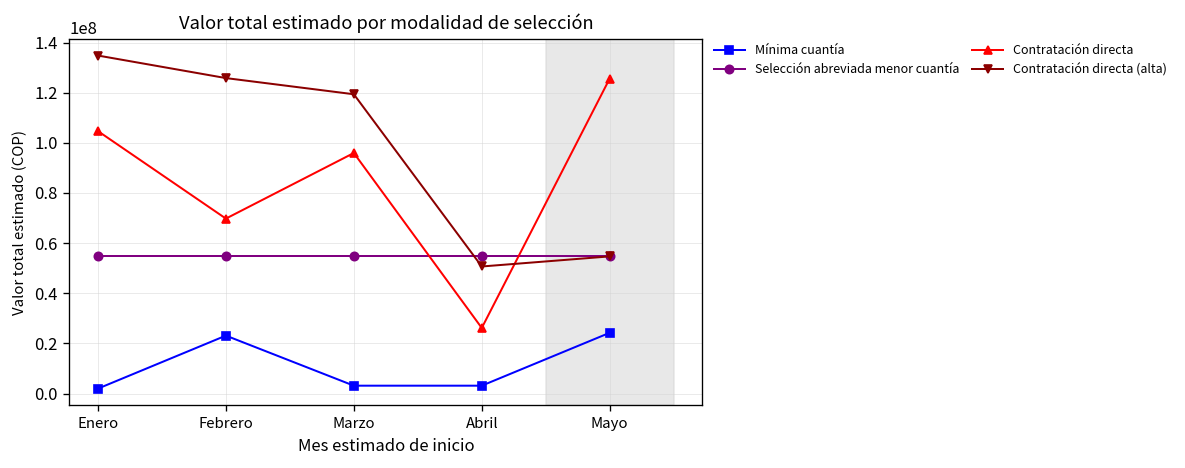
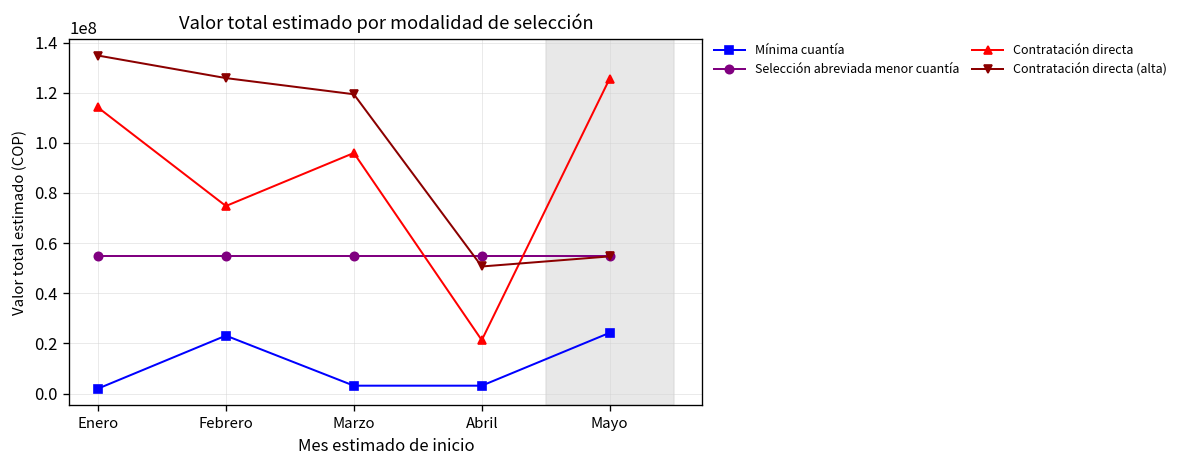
Contratación directa, Enero: 105000000 -> 114000000
Contratación directa, Febrero: 70000000 -> 75000000
Contratación directa, Abril: 26000000 -> 21000000
